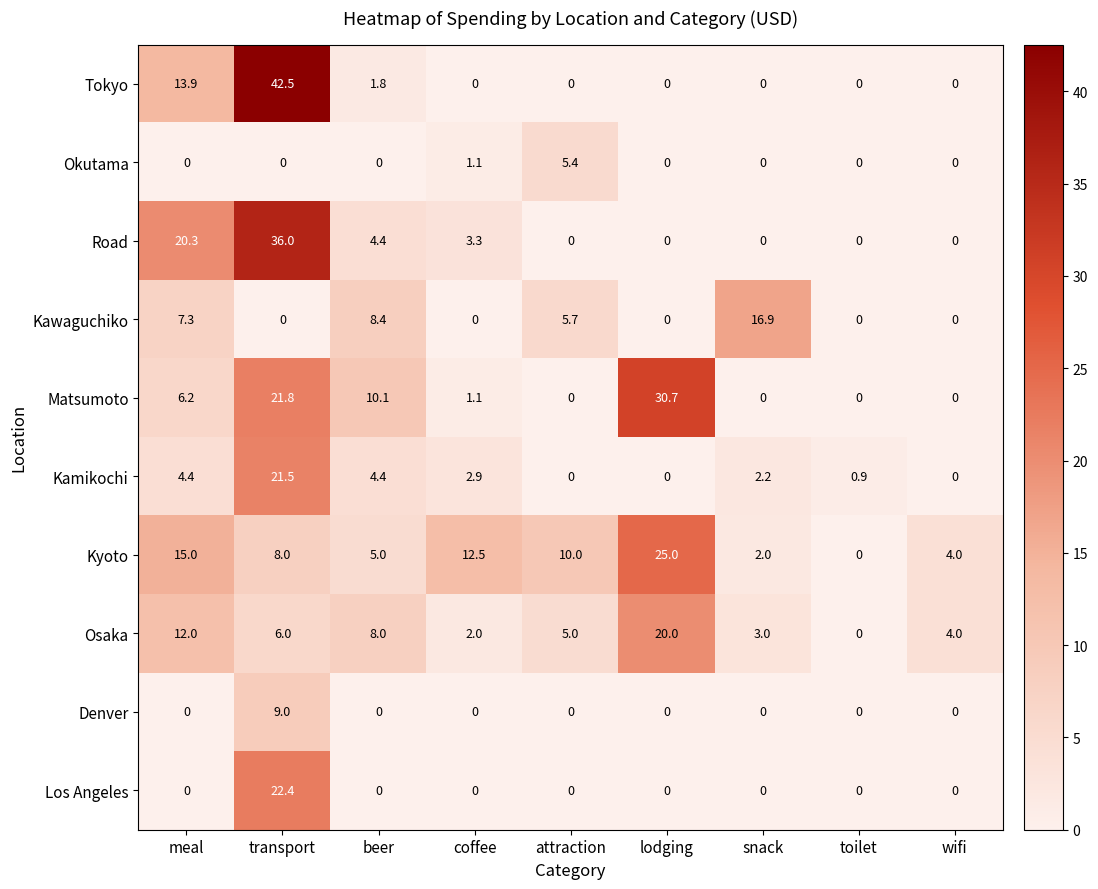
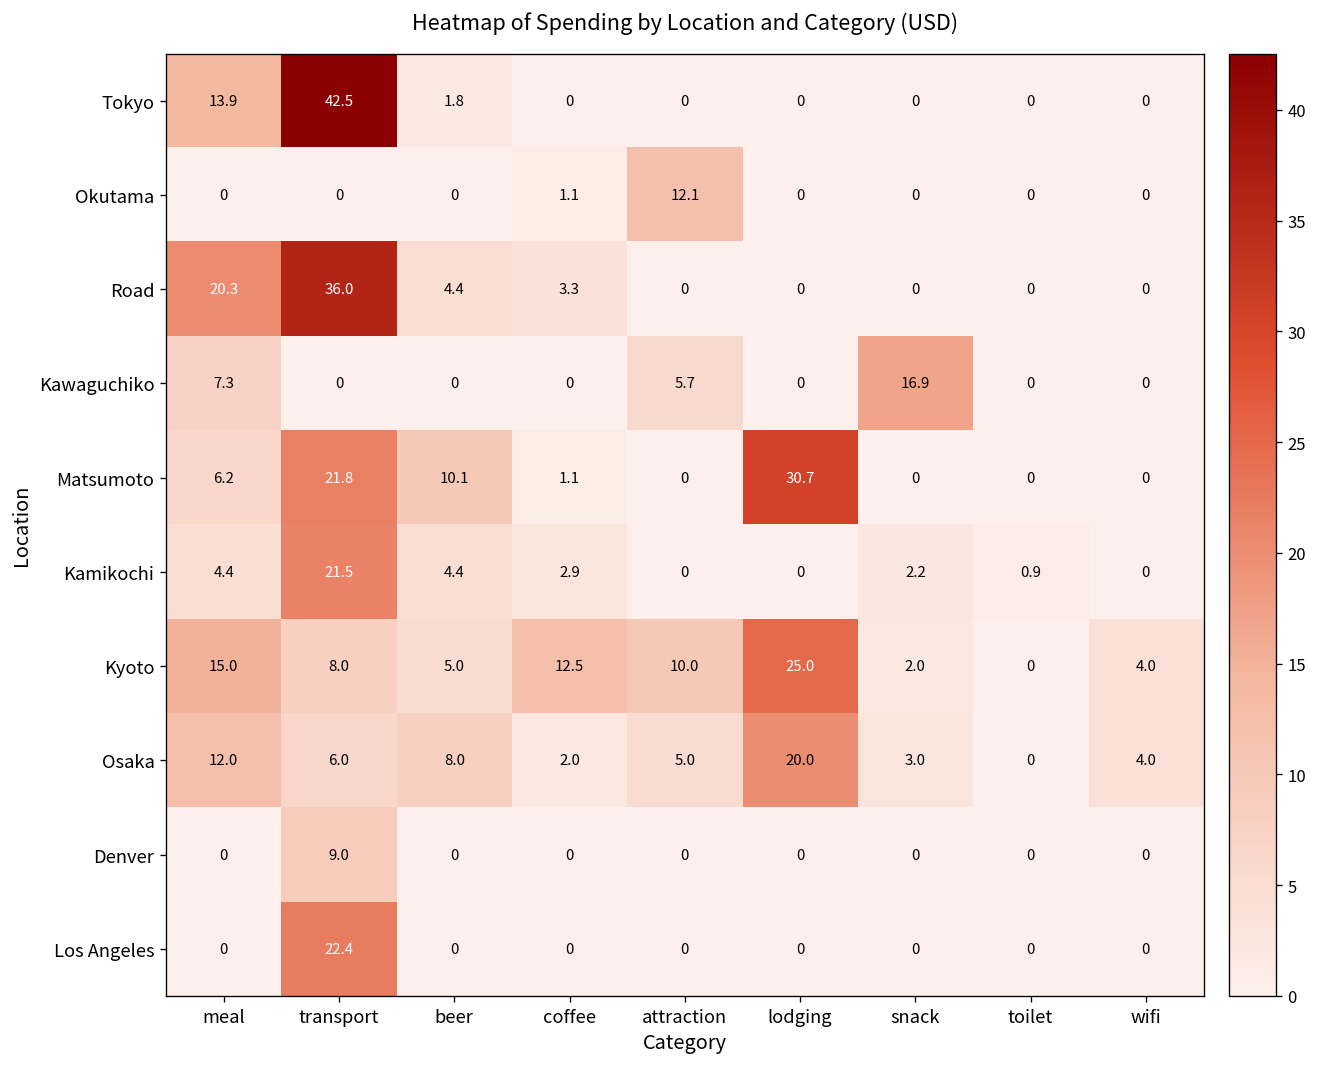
Okutama, attraction: 5.4 -> 12.1
Kawaguchiko, beer: 8.4 -> 0
